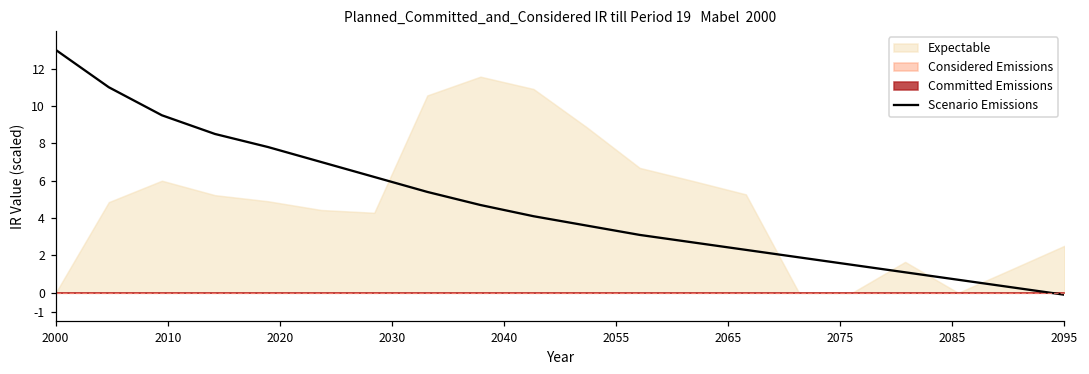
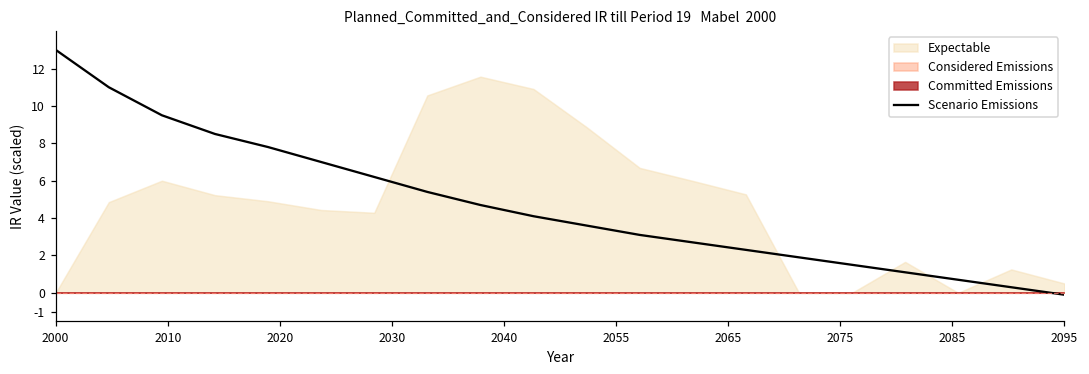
Expectable, 2095: 2.5 -> 0.5
